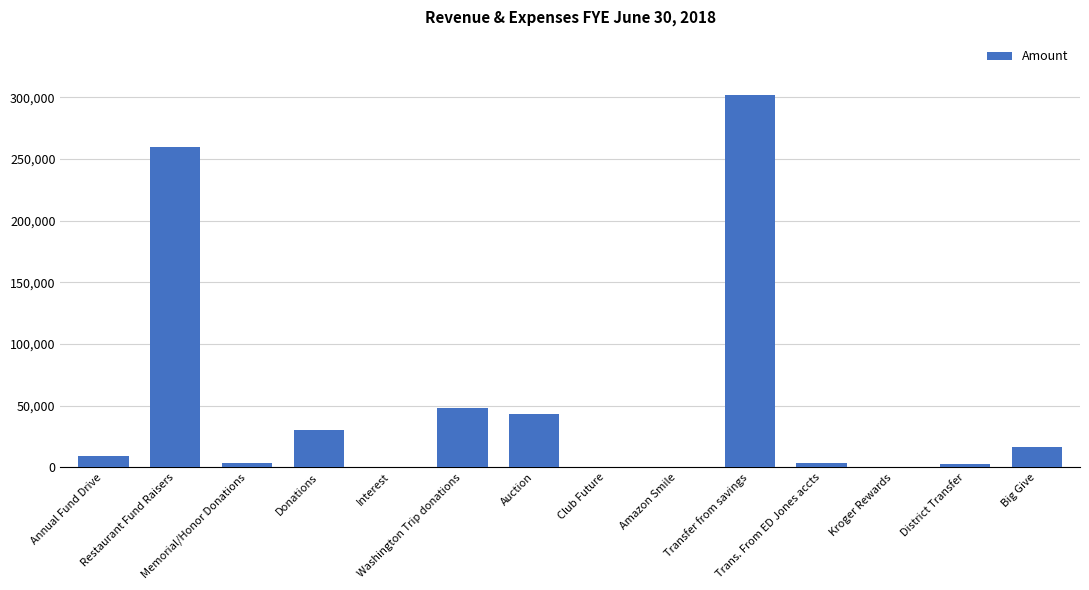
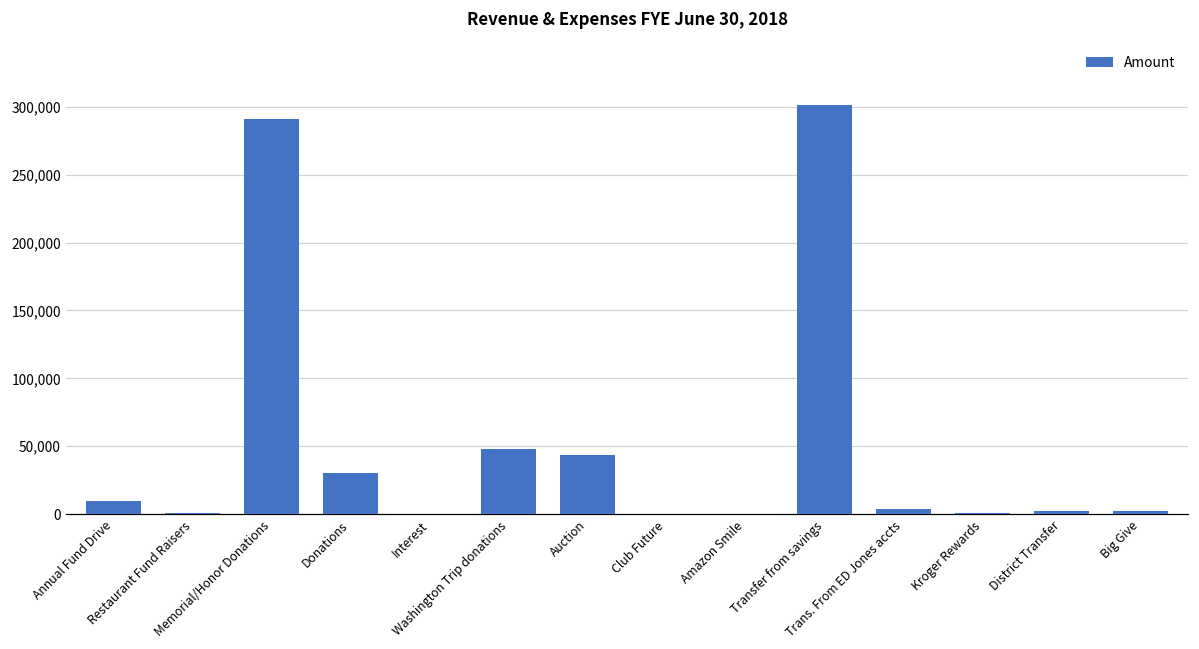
Restaurant Fund Raisers: 260,000 -> 1,000
Memorial/Honor Donations: 4,000 -> 291,000
Big Give: 16,000 -> 2,000
